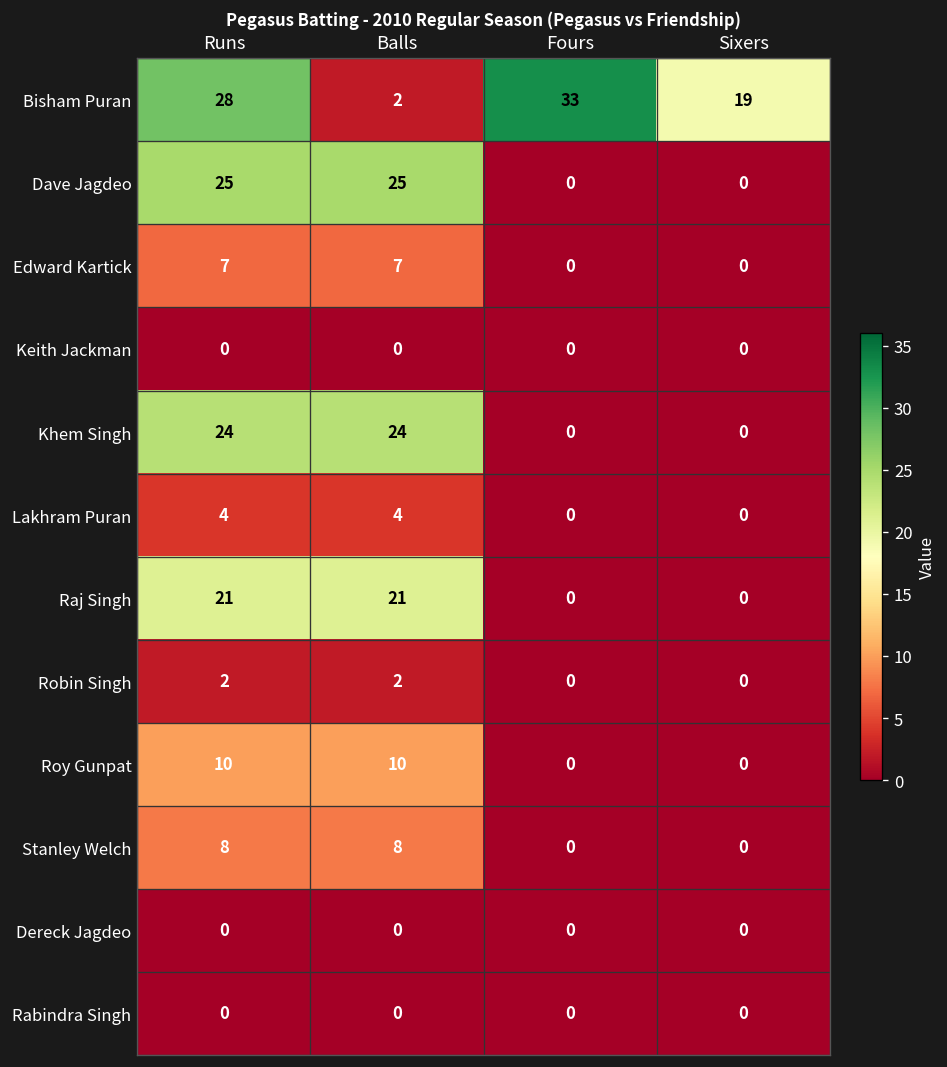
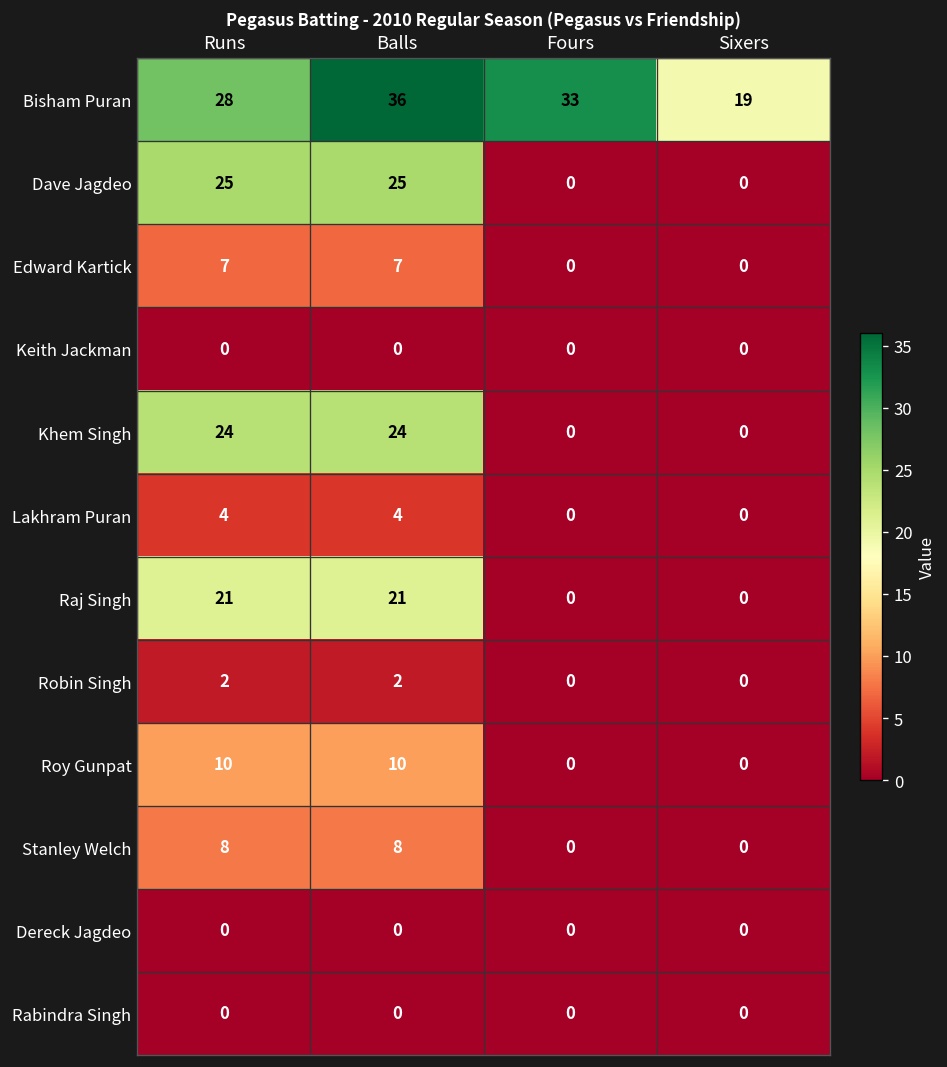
Bisham Puran, Balls: 2 -> 36
